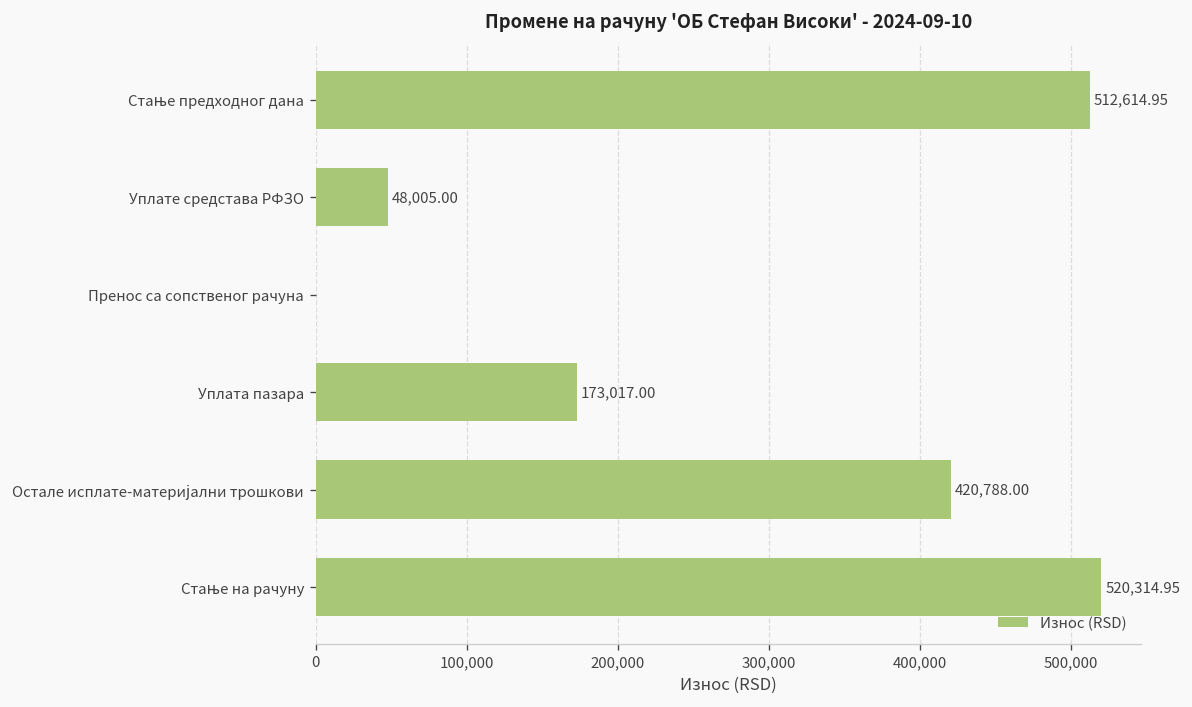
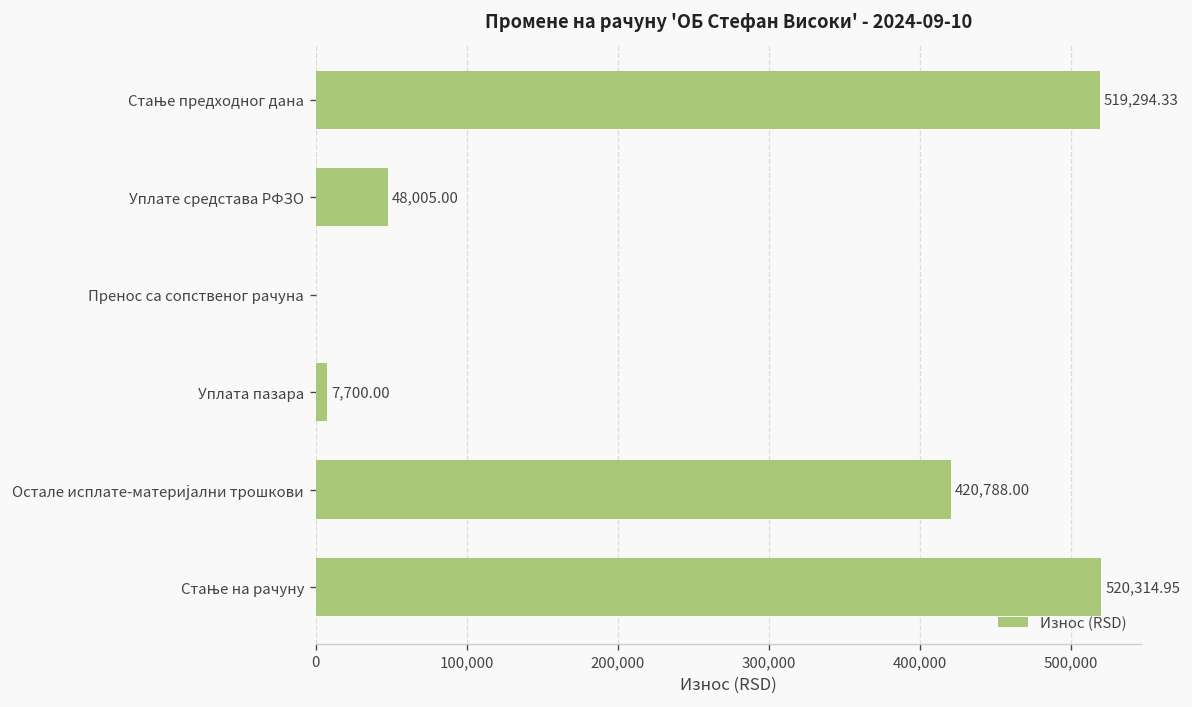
Стање предходног дана: 512,614.95 -> 519,294.33
Уплата пазара: 173,017.00 -> 7,700.00
